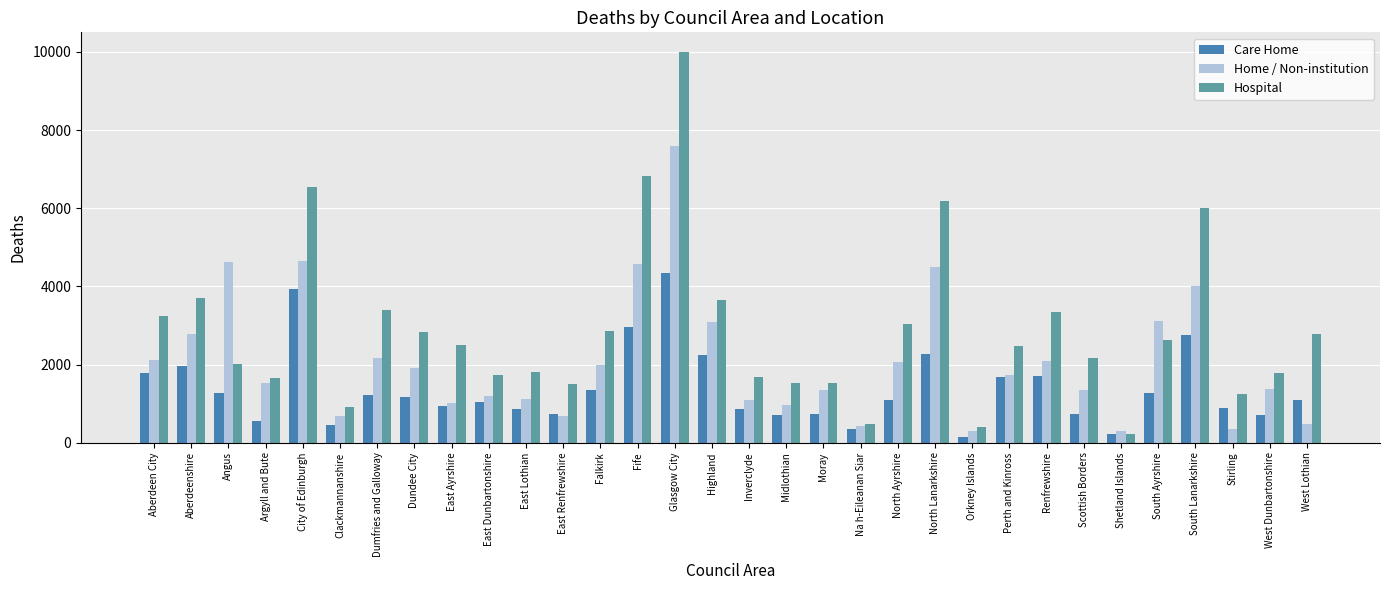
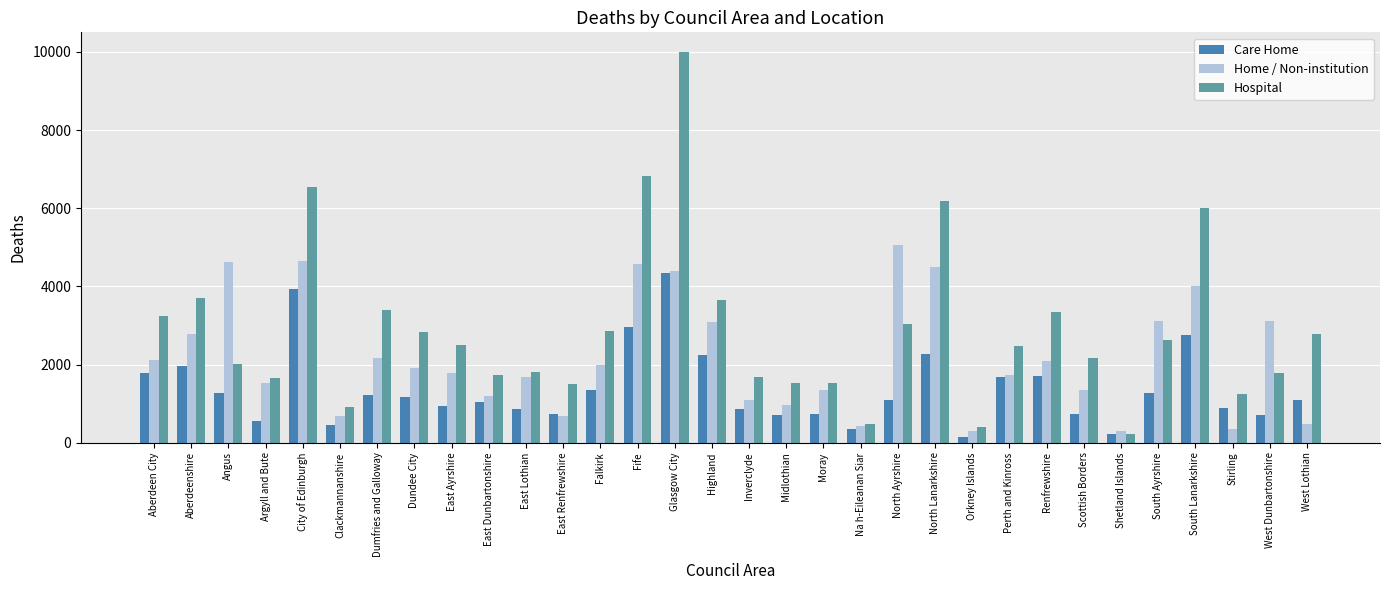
Home / Non-institution, East Ayrshire: 1000 -> 1800
Home / Non-institution, East Lothian: 1100 -> 1700
Home / Non-institution, Glasgow City: 7600 -> 4400
Home / Non-institution, North Ayrshire: 2100 -> 5100
Home / Non-institution, West Dunbartonshire: 1400 -> 3100
